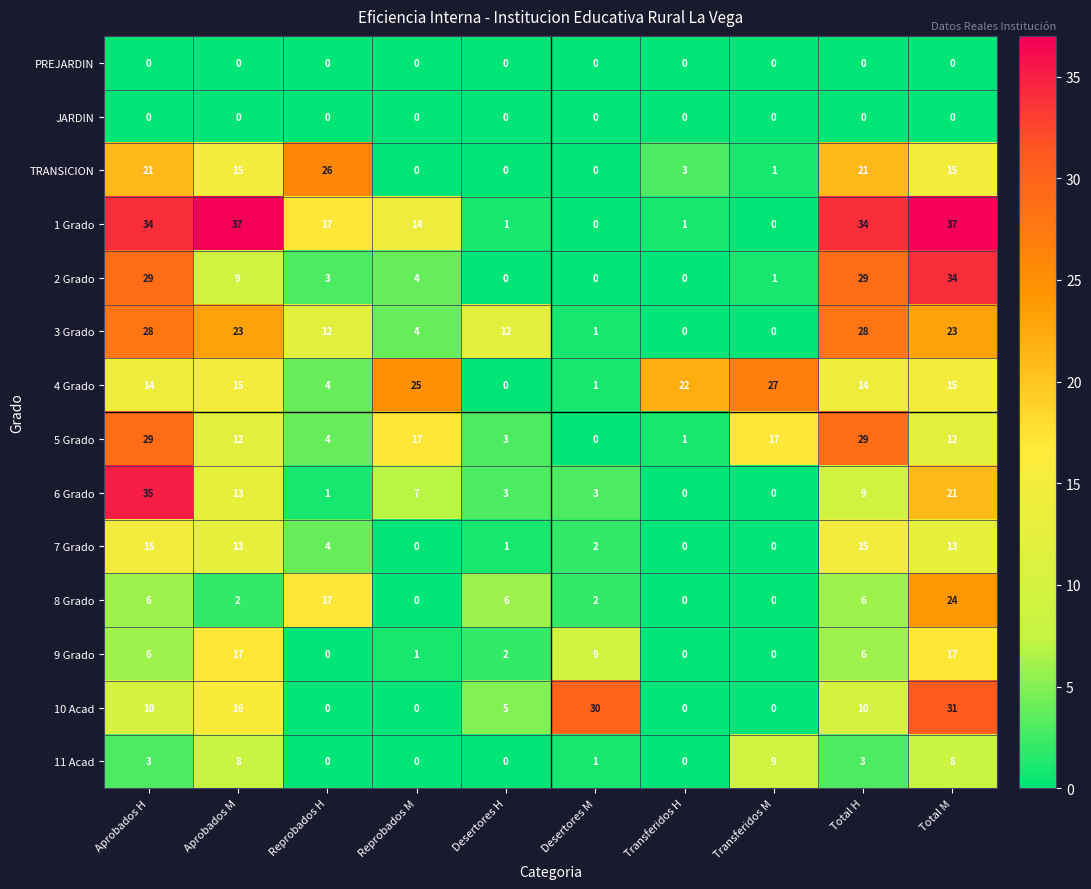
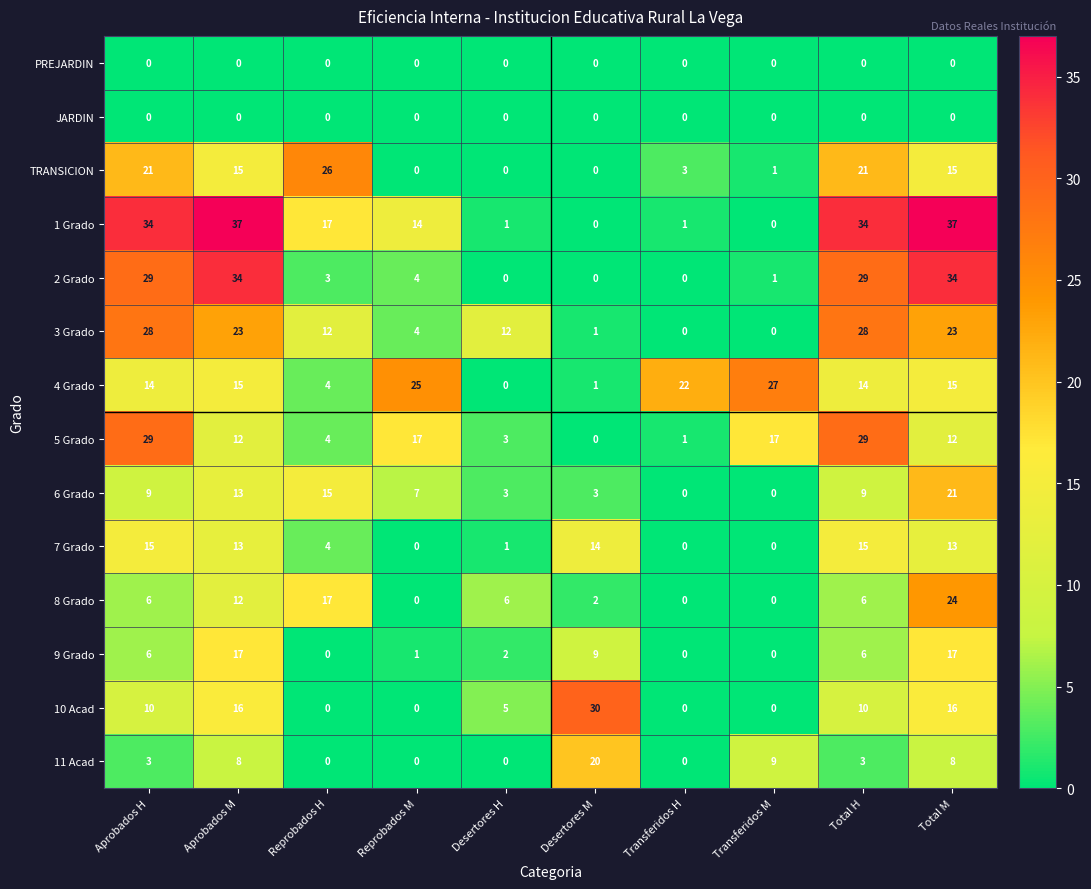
2 Grado, Aprobados M: 9 -> 34
6 Grado, Aprobados H: 35 -> 9
6 Grado, Reprobados H: 1 -> 15
7 Grado, Desertores M: 2 -> 14
8 Grado, Aprobados M: 2 -> 12
10 Acad, Total M: 31 -> 16
11 Acad, Desertores M: 1 -> 20
